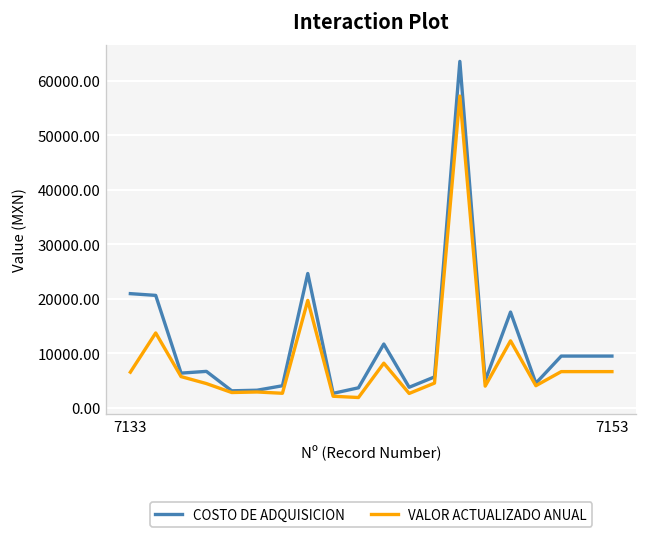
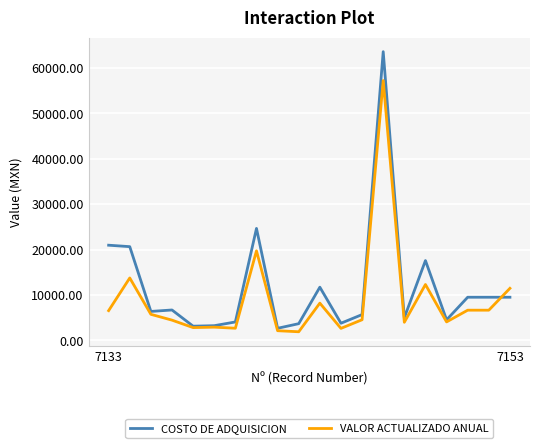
VALOR ACTUALIZADO ANUAL, 7153: 7000 -> 11000
